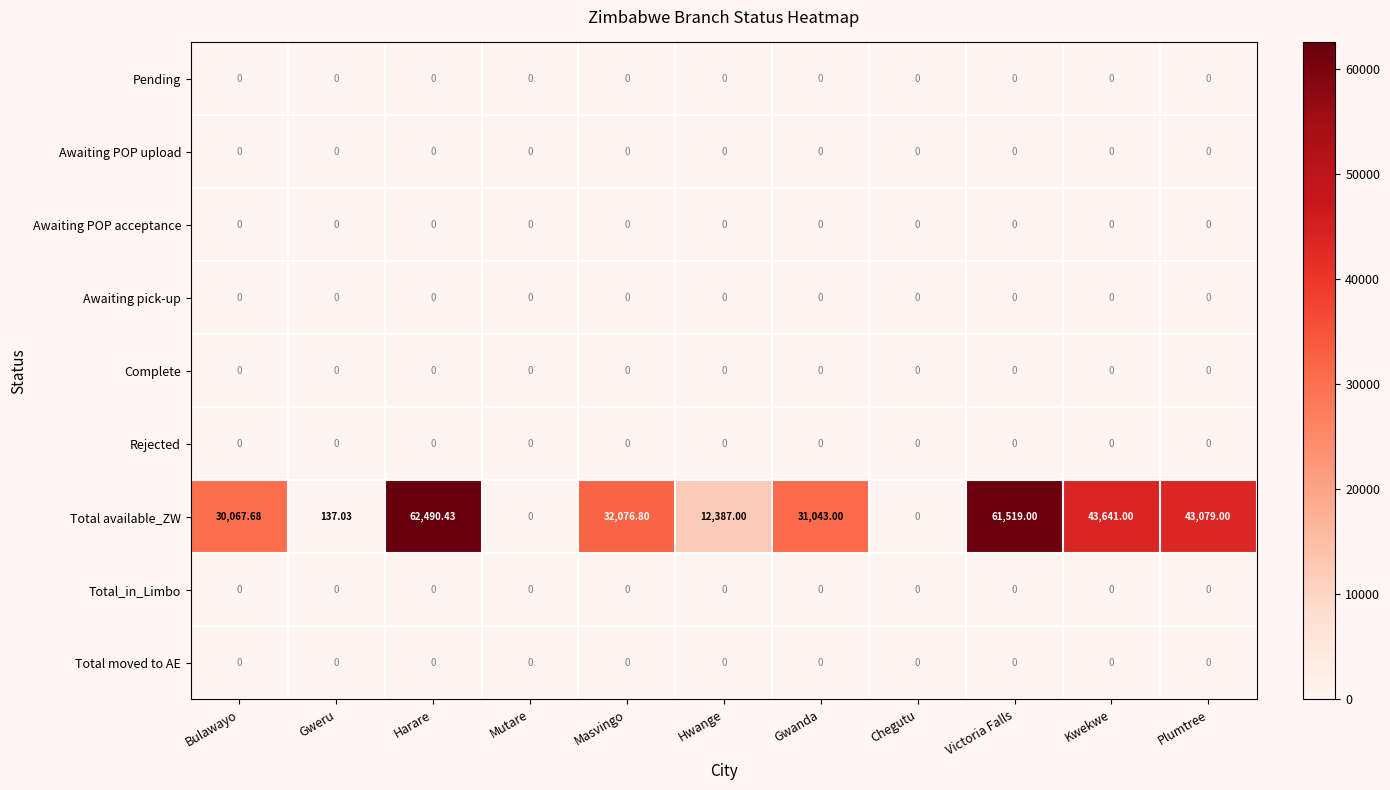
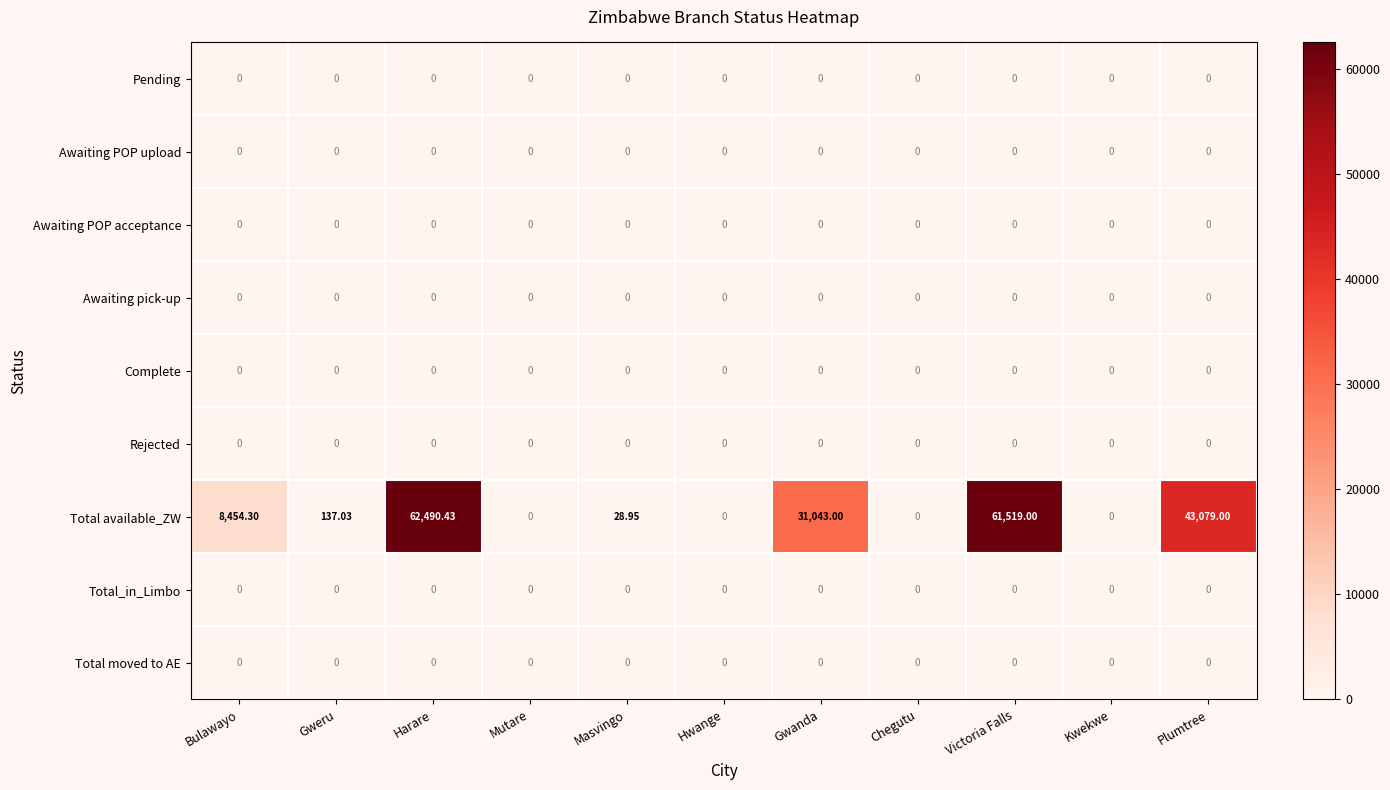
Total available_ZW, Bulawayo: 30,067.68 -> 8,454.30
Total available_ZW, Masvingo: 32,076.80 -> 28.95
Total available_ZW, Hwange: 12,387.00 -> 0
Total available_ZW, Kwekwe: 43,641.00 -> 0
